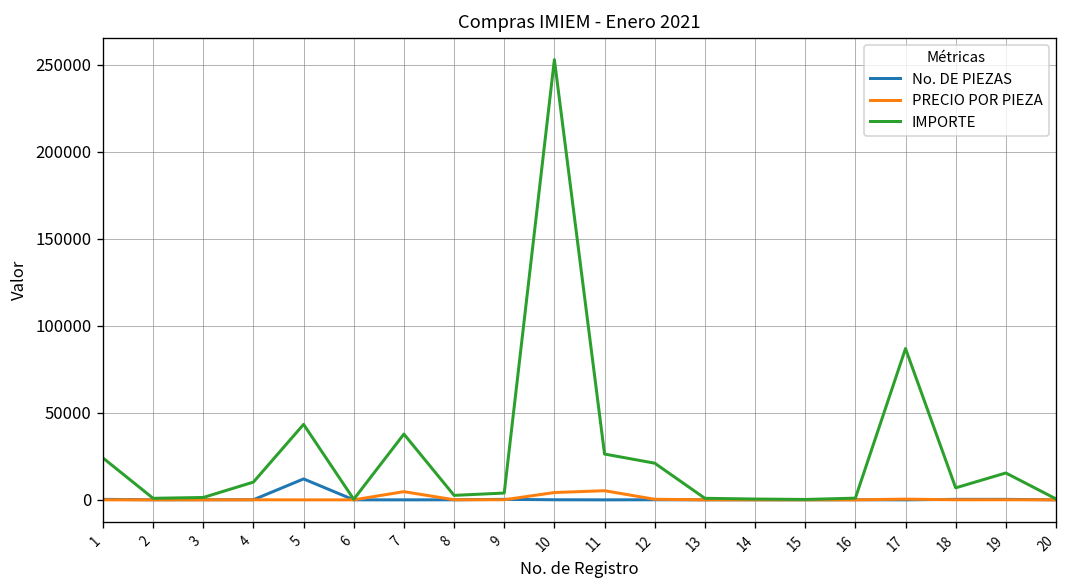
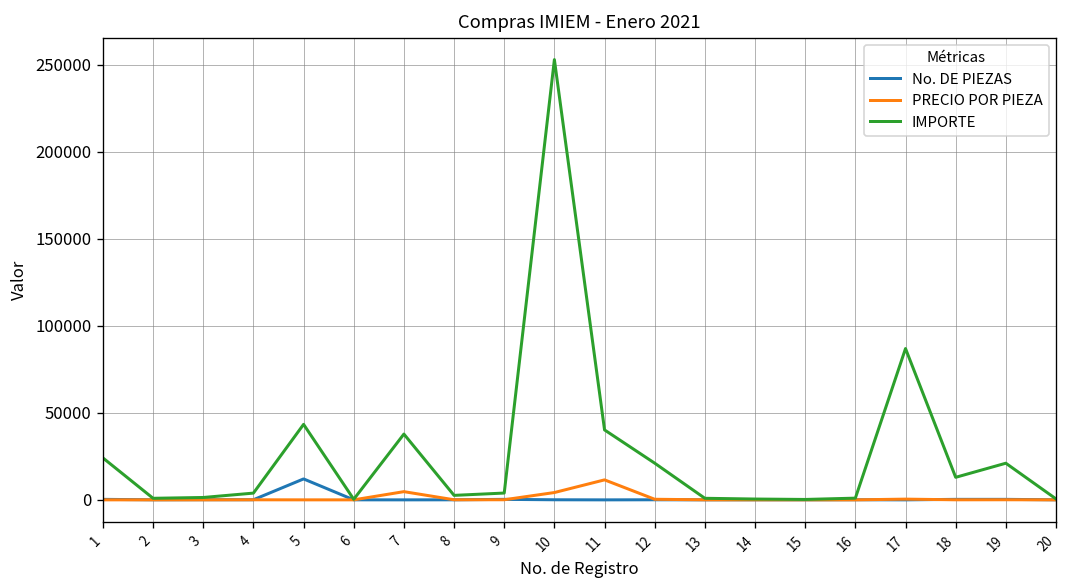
IMPORTE, 4: 10000 -> 4000
PRECIO POR PIEZA, 11: 5000 -> 11000
IMPORTE, 11: 26000 -> 40000
IMPORTE, 18: 7000 -> 13000
IMPORTE, 19: 15000 -> 21000
